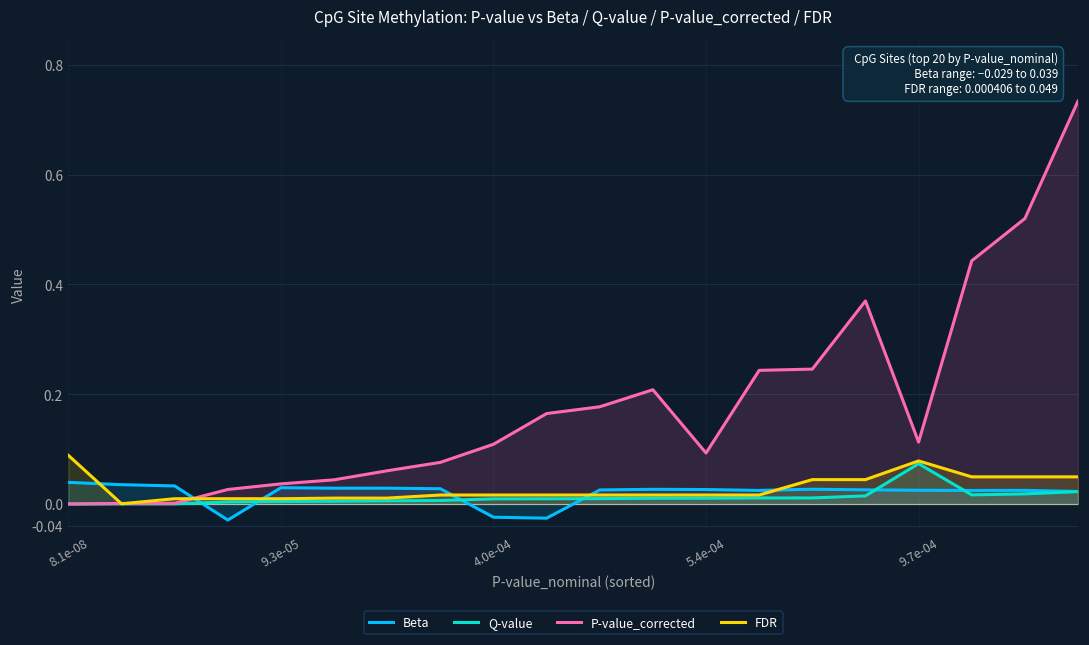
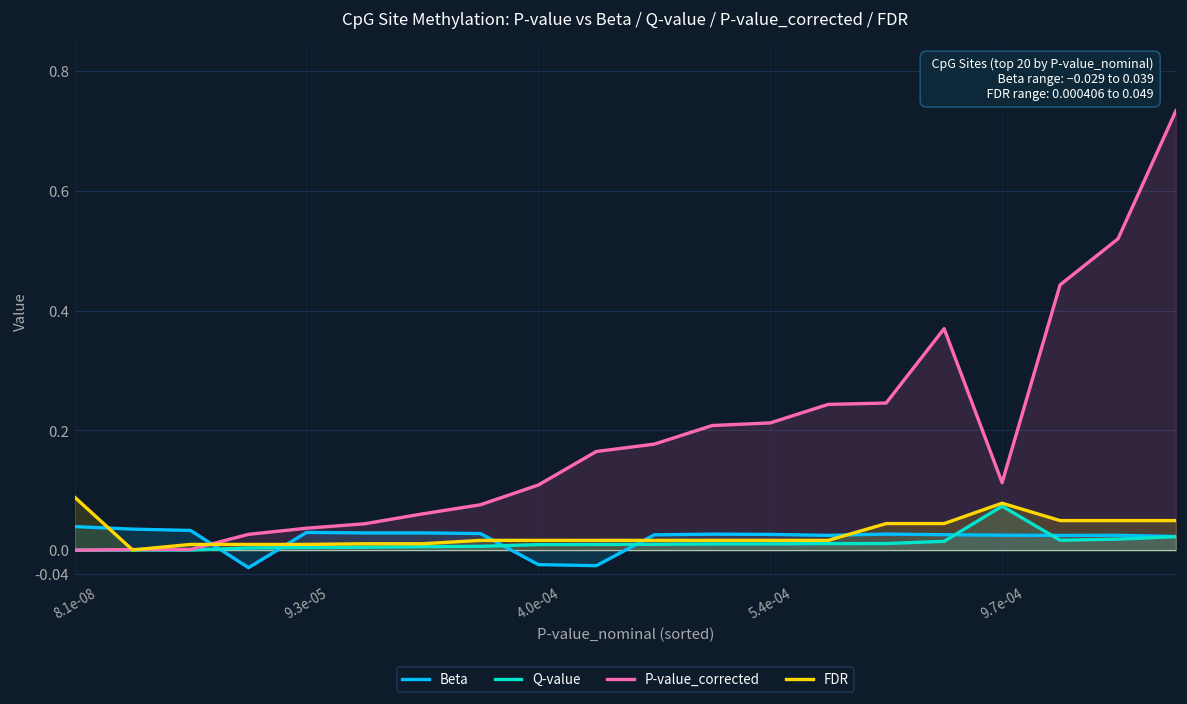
P-value_corrected, 5.4e-04: 0.09 -> 0.21
